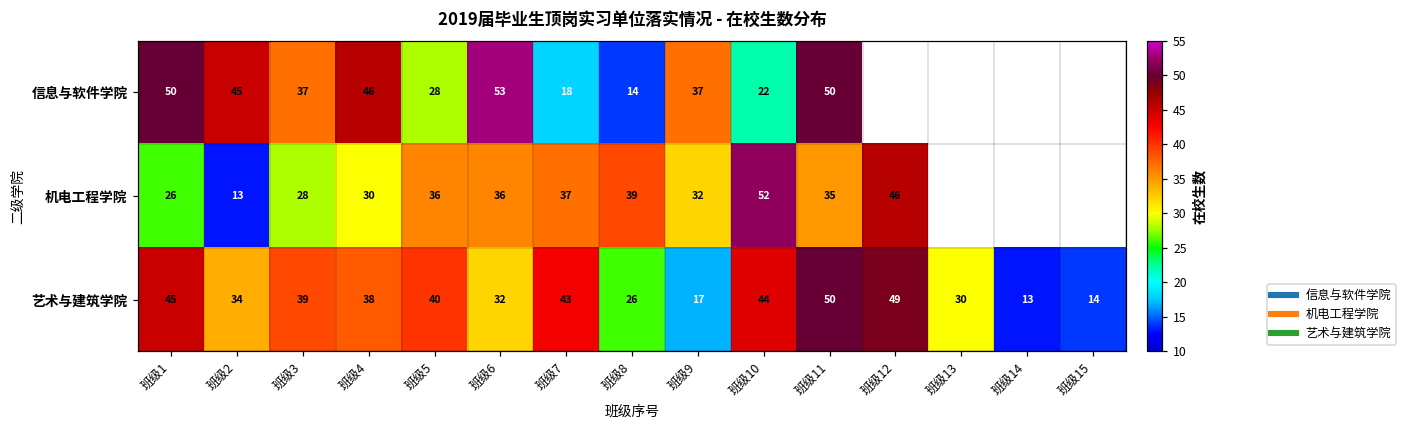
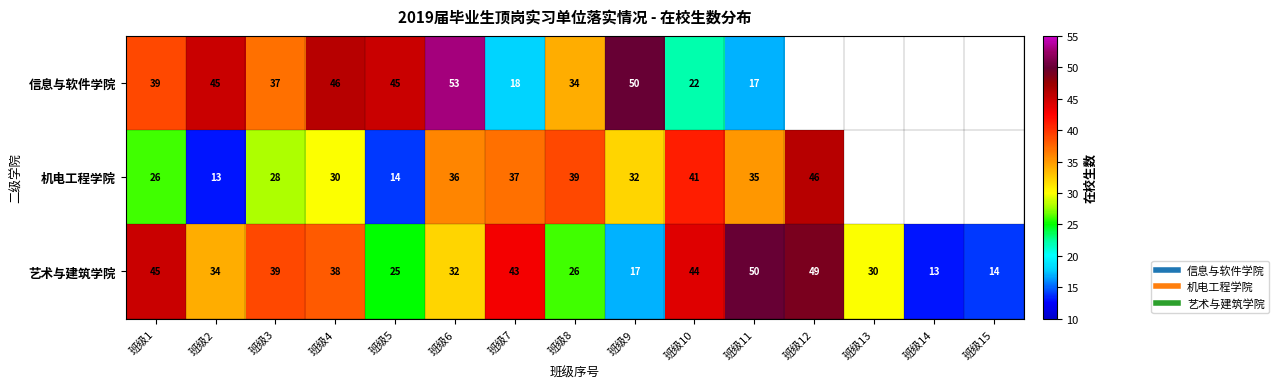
信息与软件学院, 班级1: 50 -> 39
信息与软件学院, 班级5: 28 -> 45
信息与软件学院, 班级8: 14 -> 34
信息与软件学院, 班级9: 37 -> 50
信息与软件学院, 班级11: 50 -> 17
机电工程学院, 班级5: 36 -> 14
机电工程学院, 班级10: 52 -> 41
艺术与建筑学院, 班级5: 40 -> 25
